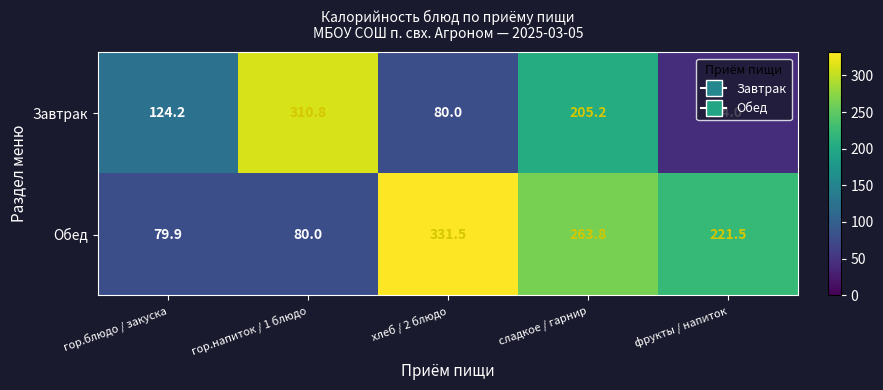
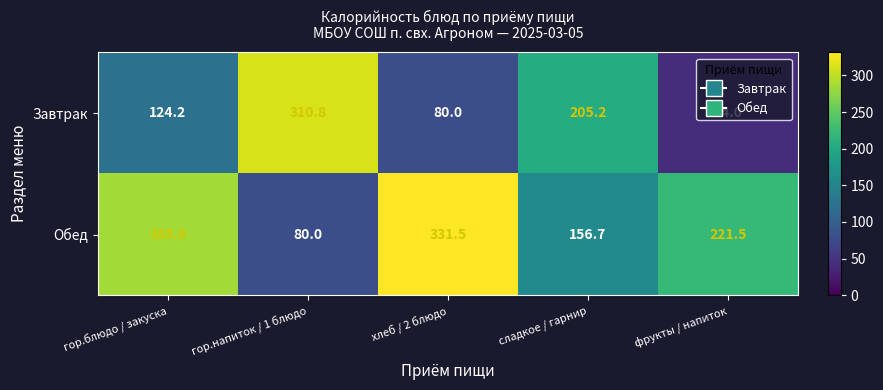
Обед, гор.блюдо / закуска: 79.9 -> 285.6
Обед, сладкое / гарнир: 263.8 -> 156.7
